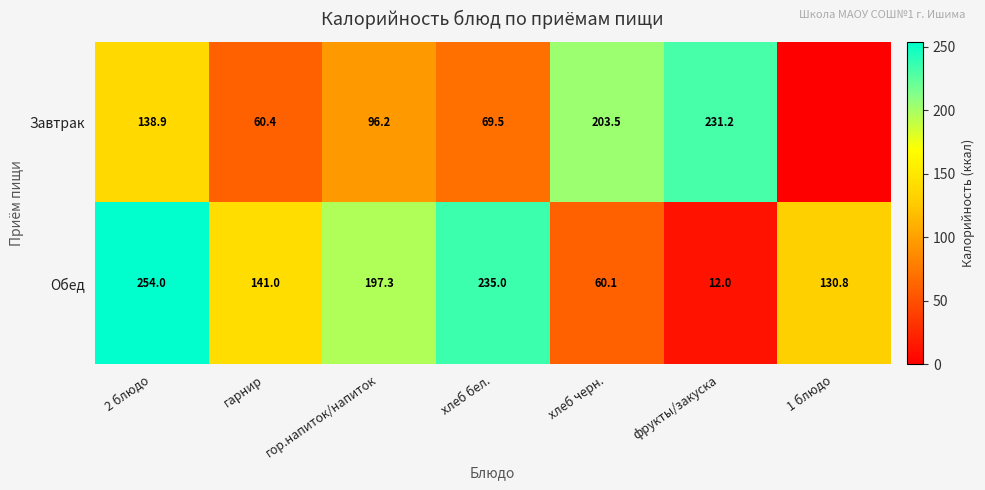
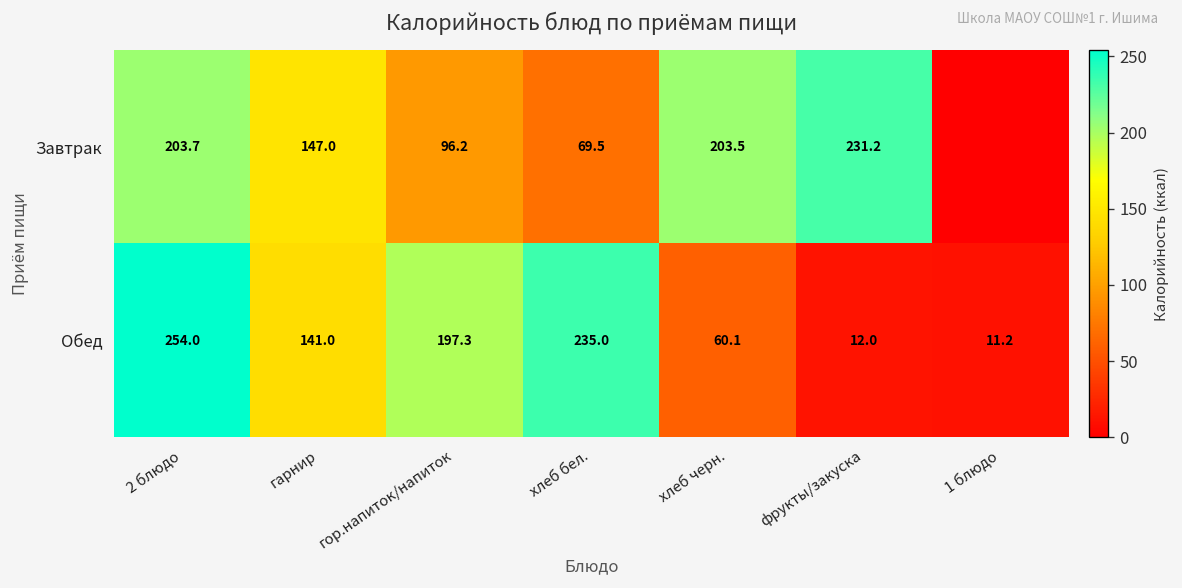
Завтрак, 2 блюдо: 138.9 -> 203.7
Завтрак, гарнир: 60.4 -> 147.0
Обед, 1 блюдо: 130.8 -> 11.2
